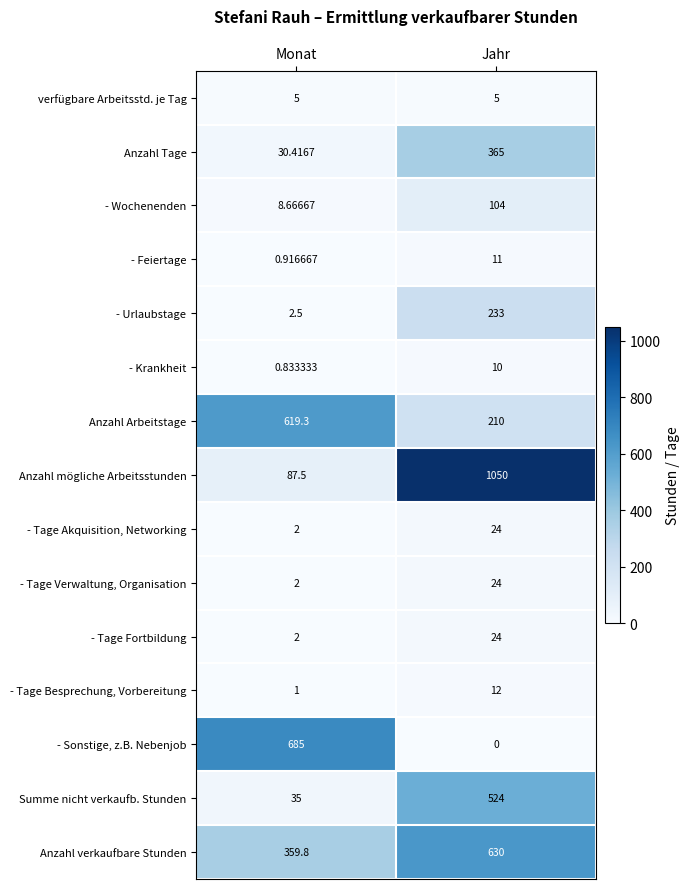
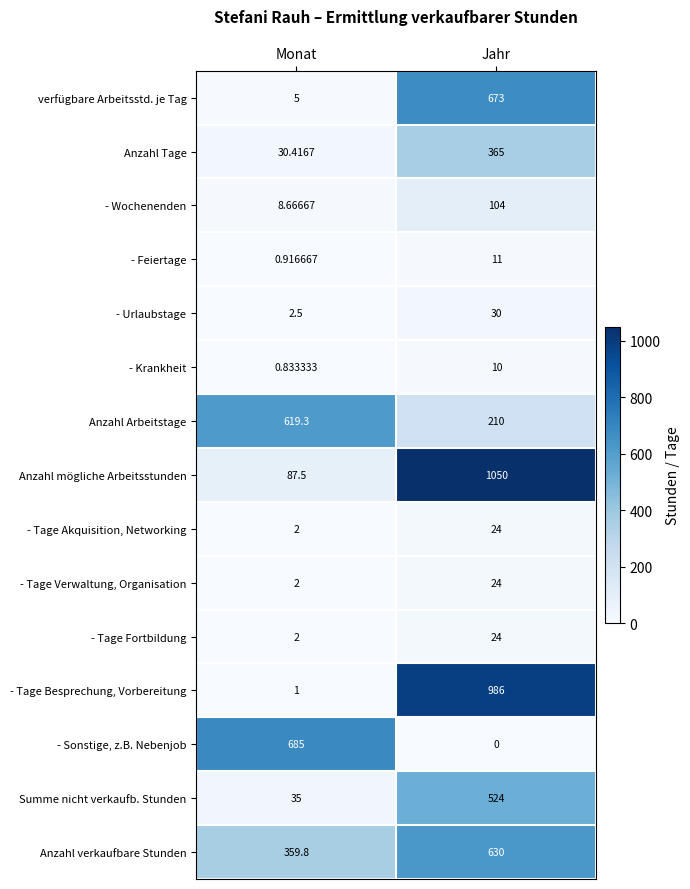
verfügbare Arbeitsstd. je Tag, Jahr: 5 -> 673
- Urlaubstage, Jahr: 233 -> 30
- Tage Besprechung, Vorbereitung, Jahr: 12 -> 986
